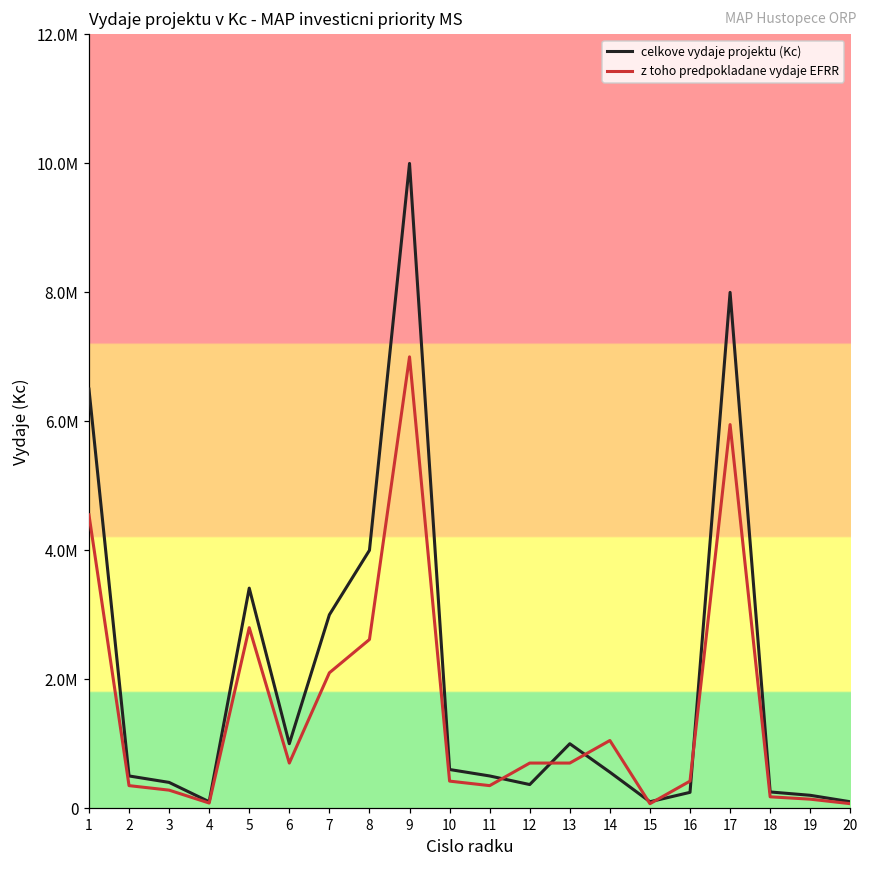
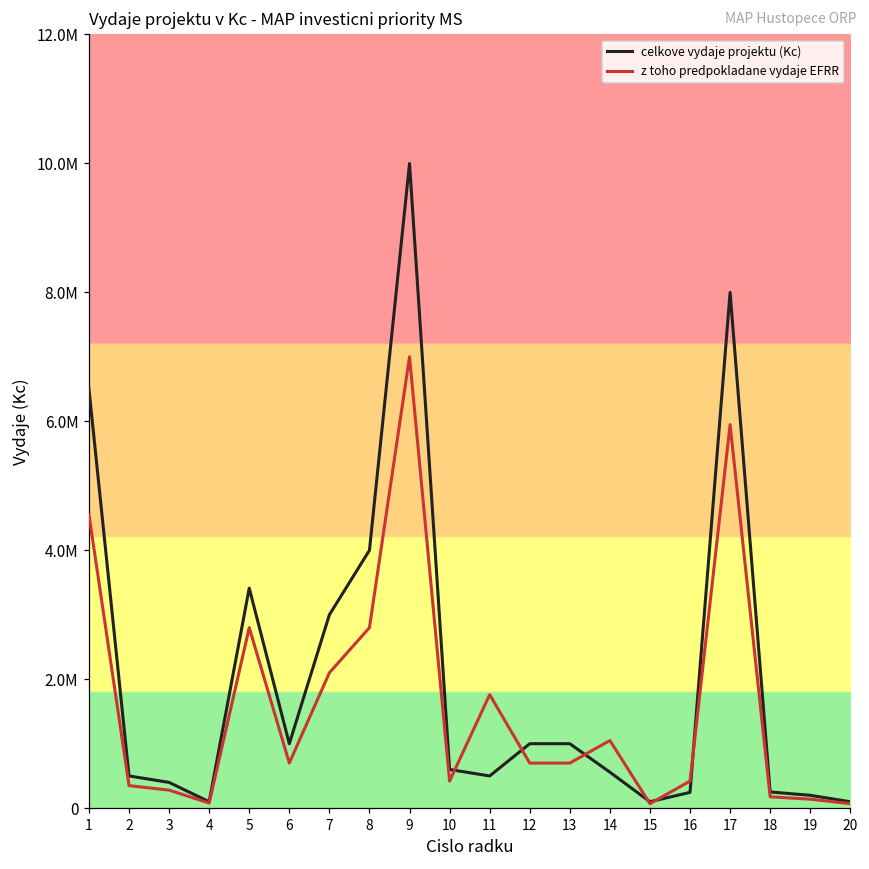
z toho predpokladane vydaje EFRR, 8: 2600000 -> 2800000
z toho predpokladane vydaje EFRR, 11: 400000 -> 1800000
celkove vydaje projektu (Kc), 12: 400000 -> 1000000
